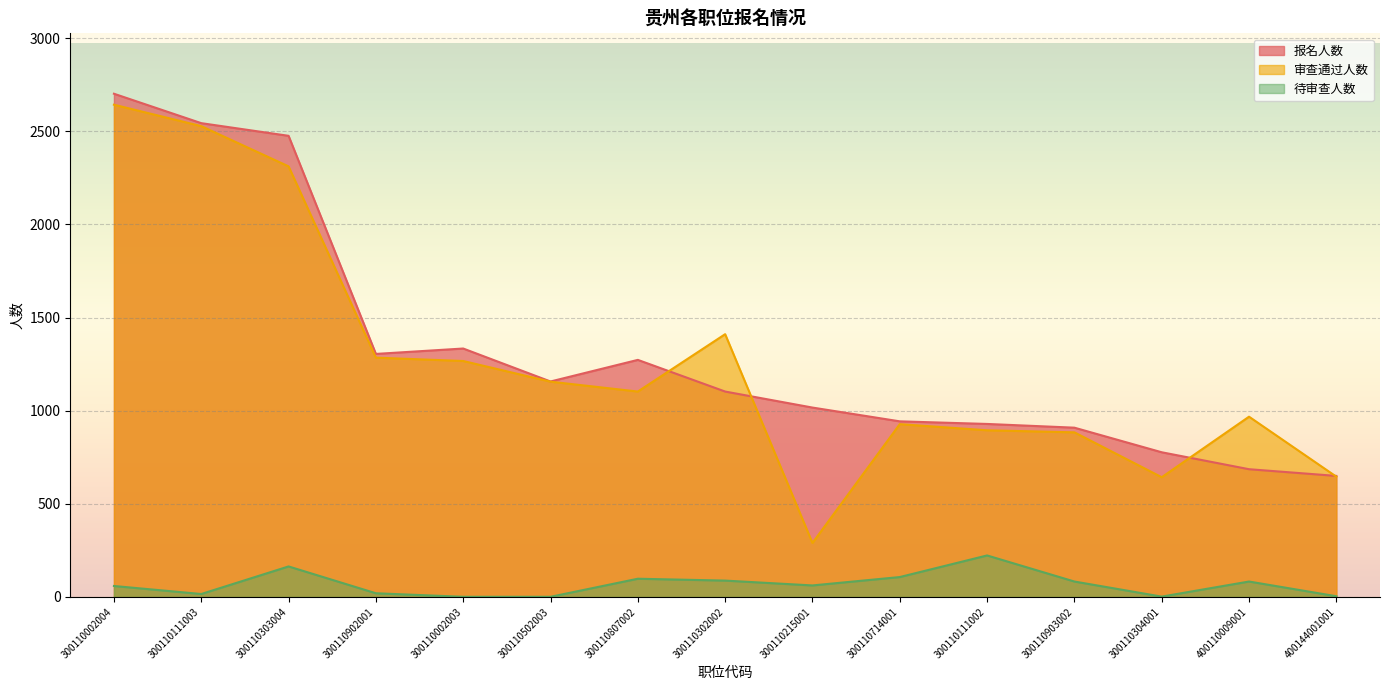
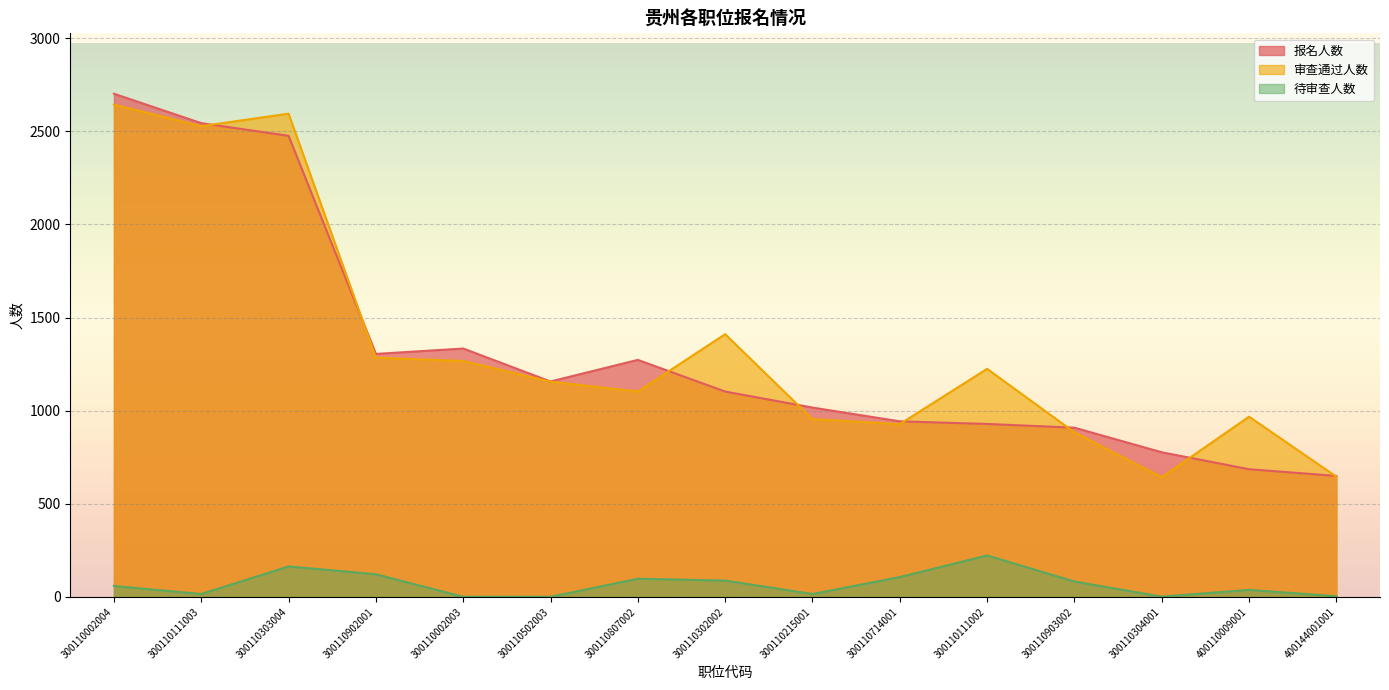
审查通过人数, 300110303004: 2310 -> 2600
待审查人数, 300110902001: 20 -> 120
审查通过人数, 300110215001: 290 -> 960
待审查人数, 300110215001: 60 -> 20
审查通过人数, 300110111002: 900 -> 1230
待审查人数, 400110009001: 80 -> 40
